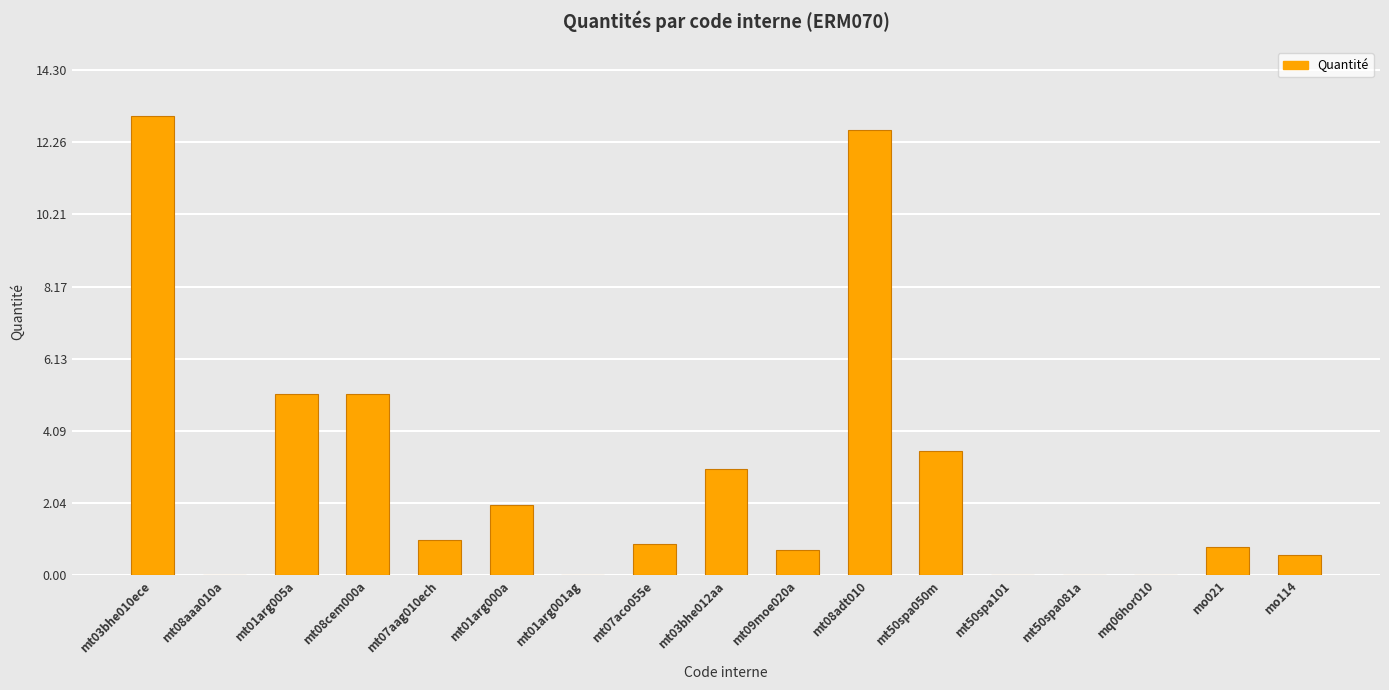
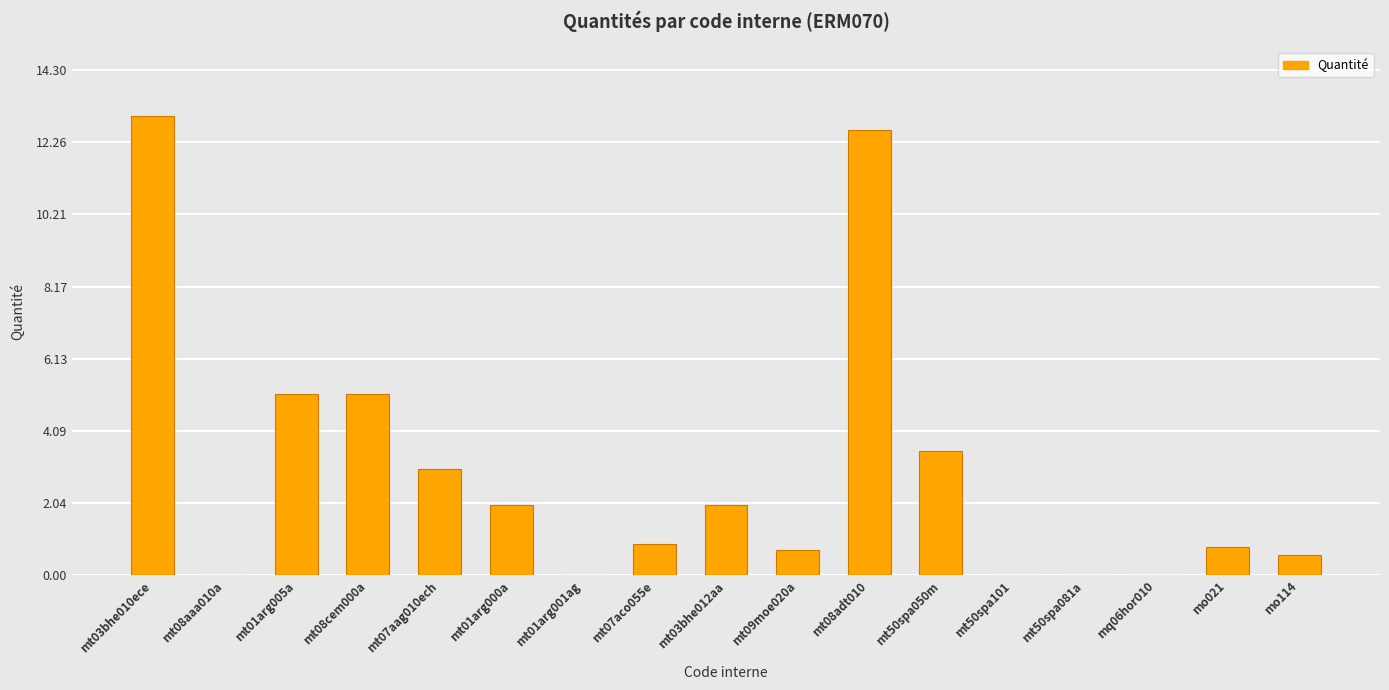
mt07aag010ech: 1 -> 3
mt03bhe012aa: 3 -> 2
